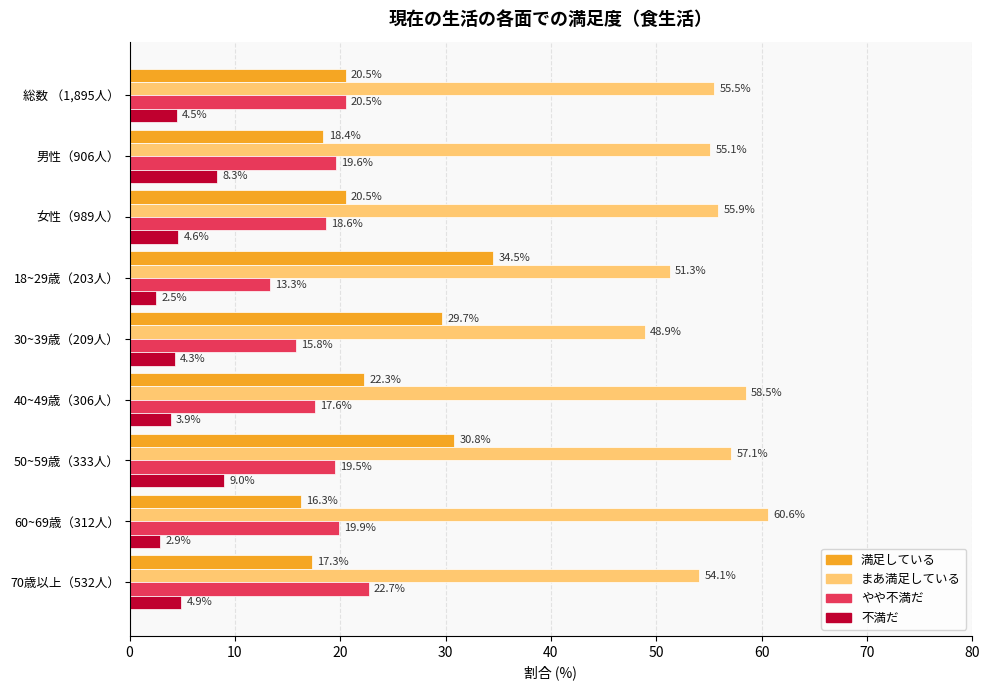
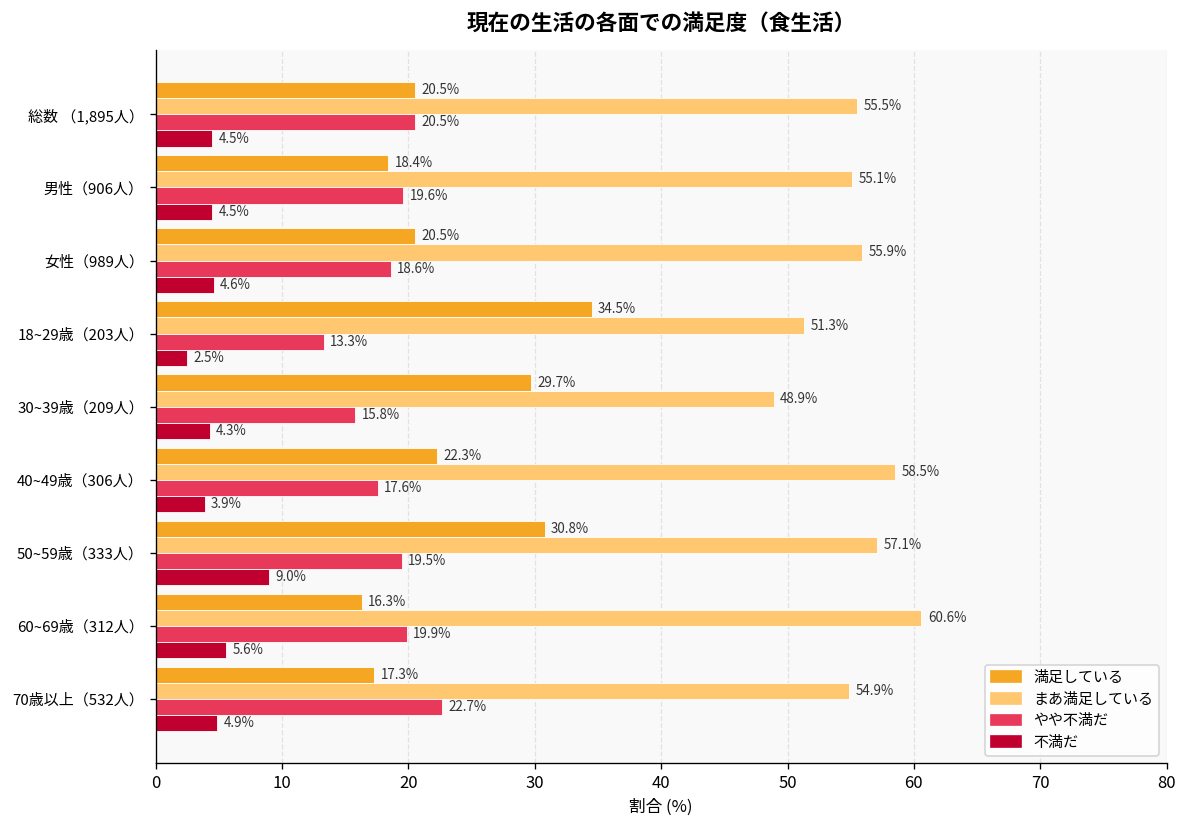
不満だ, 男性（906人）: 8.3% -> 4.5%
不満だ, 60~69歳（312人）: 2.9% -> 5.6%
まあ満足している, 70歳以上（532人）: 54.1% -> 54.9%
